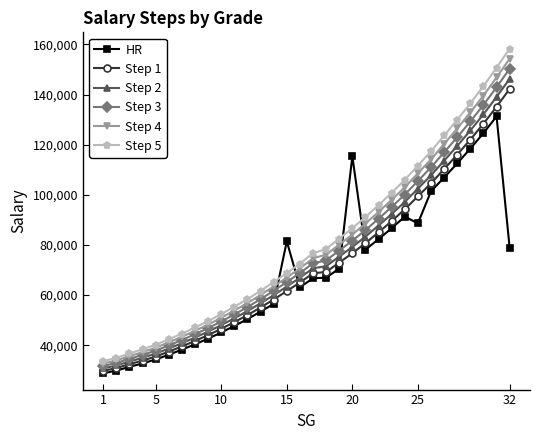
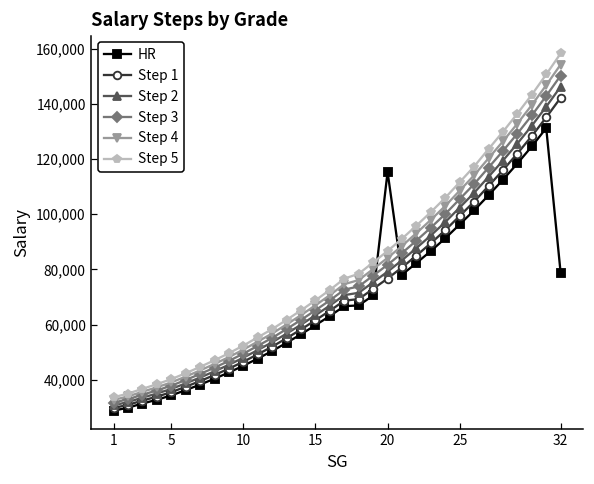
HR, 15: 81,000 -> 60,000
HR, 25: 89,000 -> 96,000
